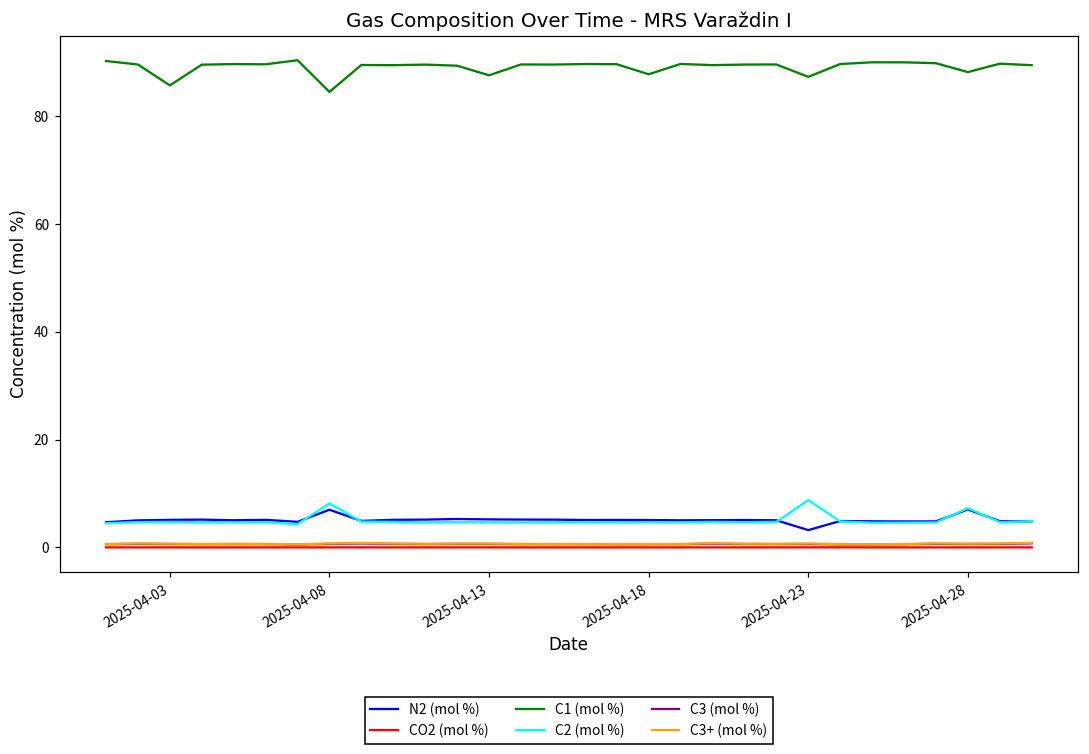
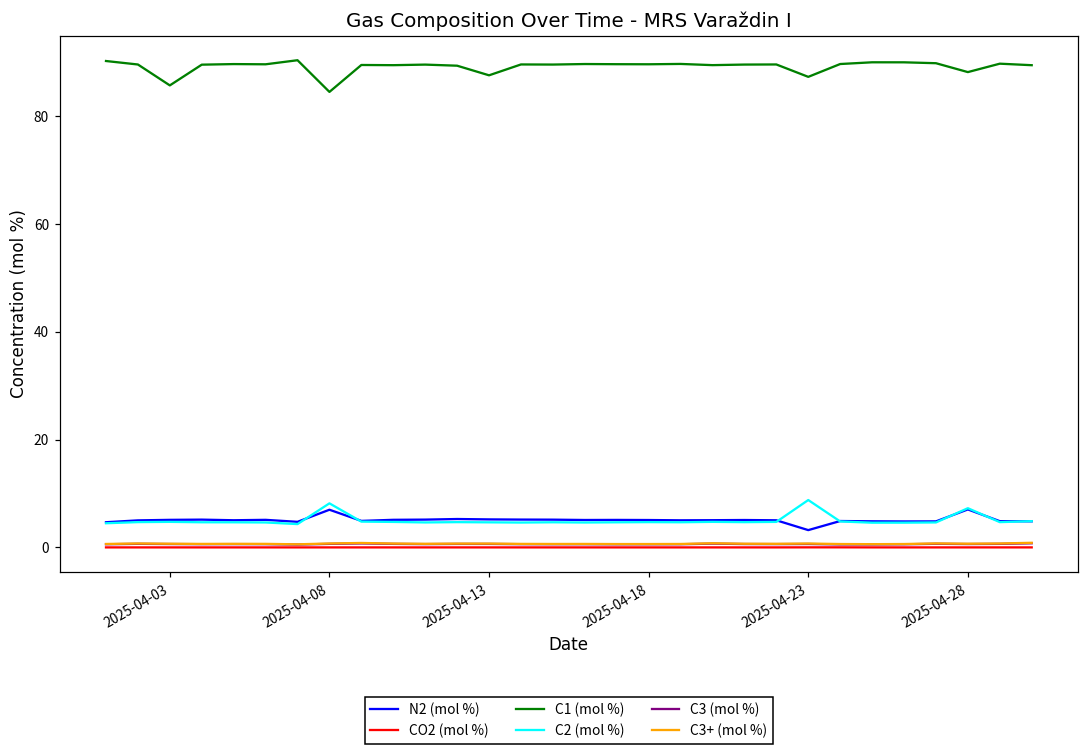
C1 (mol %), 2025-04-18: 88 -> 90
